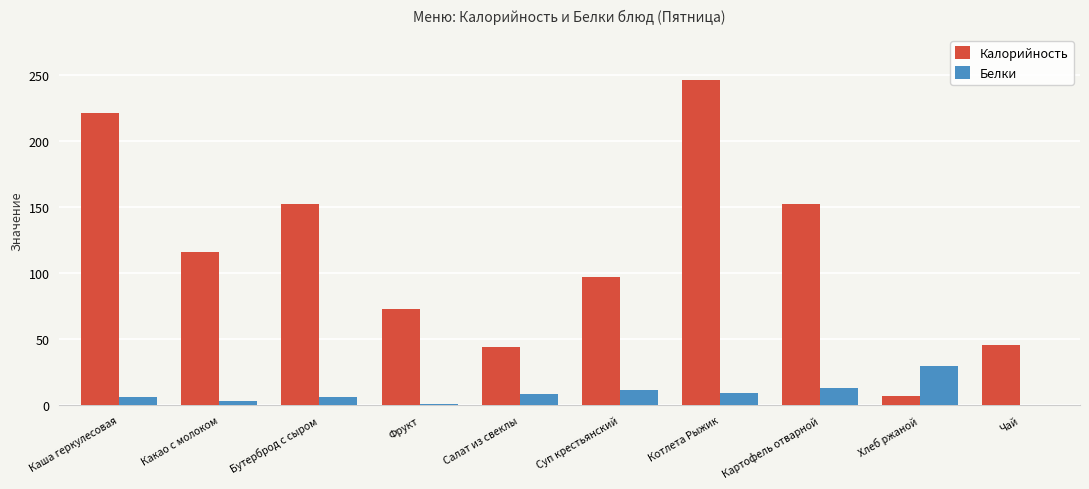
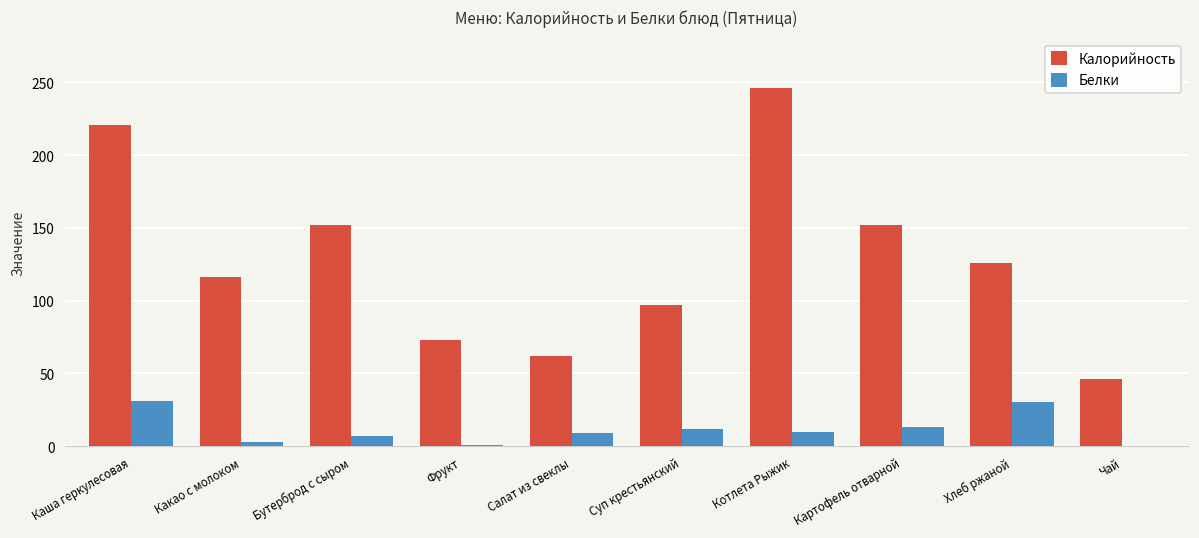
Белки, Каша геркулесовая: 6 -> 31
Калорийность, Салат из свеклы: 44 -> 62
Калорийность, Хлеб ржаной: 7 -> 126
